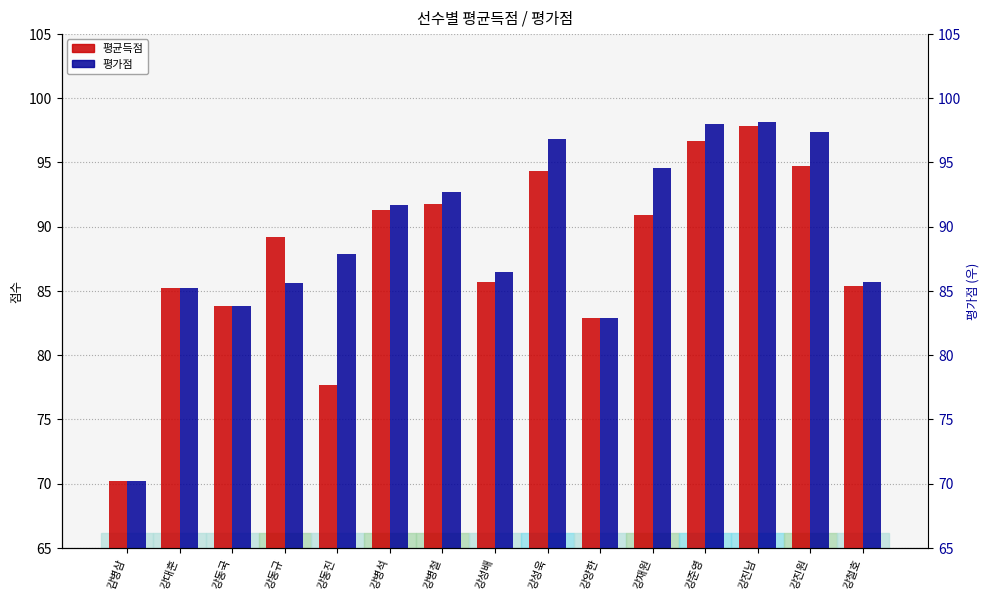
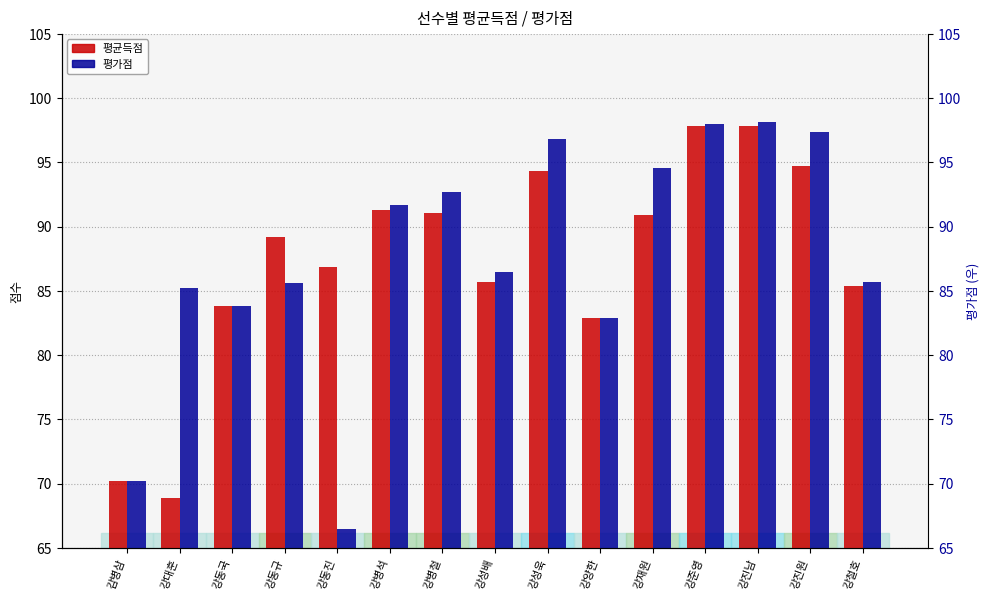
평균득점, 강대훈: 85.2 -> 68.9
평균득점, 강동진: 77.7 -> 86.9
평가점, 강동진: 87.9 -> 66.5
평균득점, 강병철: 91.8 -> 91.1
평균득점, 강준영: 96.7 -> 97.8
